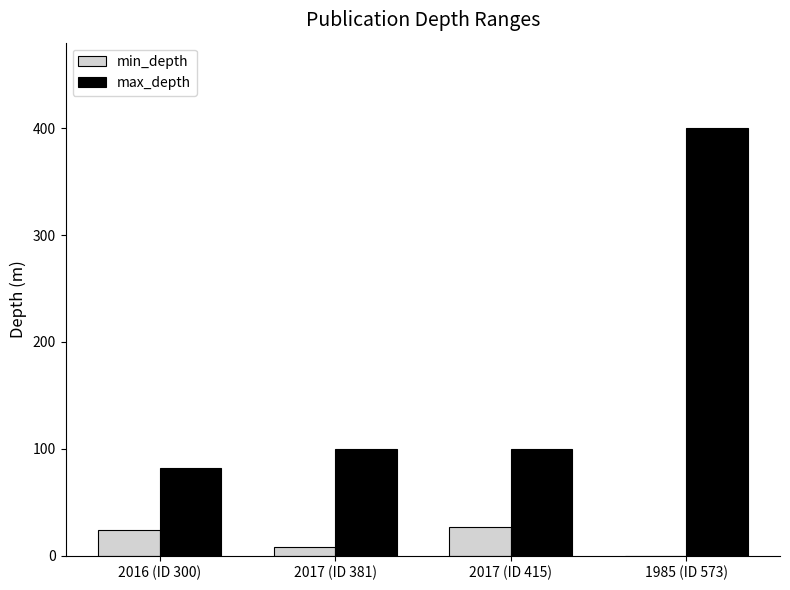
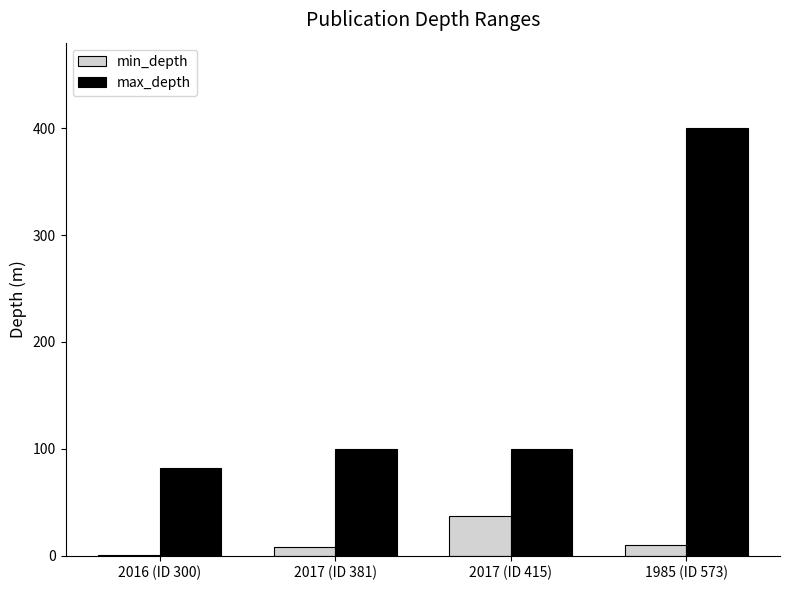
min_depth, 2016 (ID 300): 24 -> 1
min_depth, 2017 (ID 415): 27 -> 37
min_depth, 1985 (ID 573): 0 -> 10
